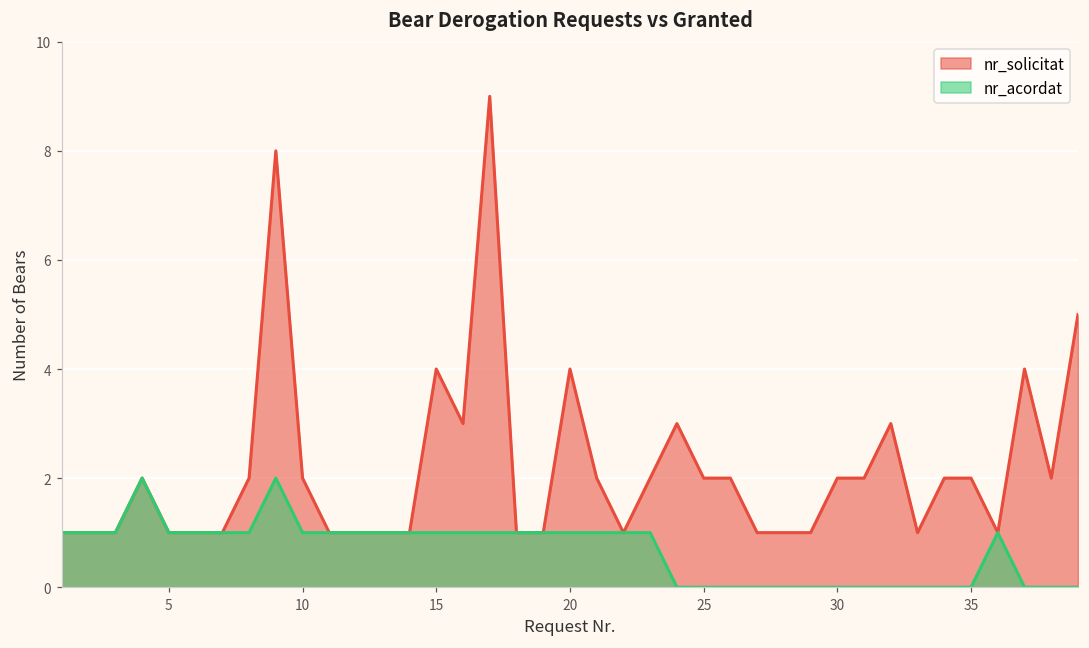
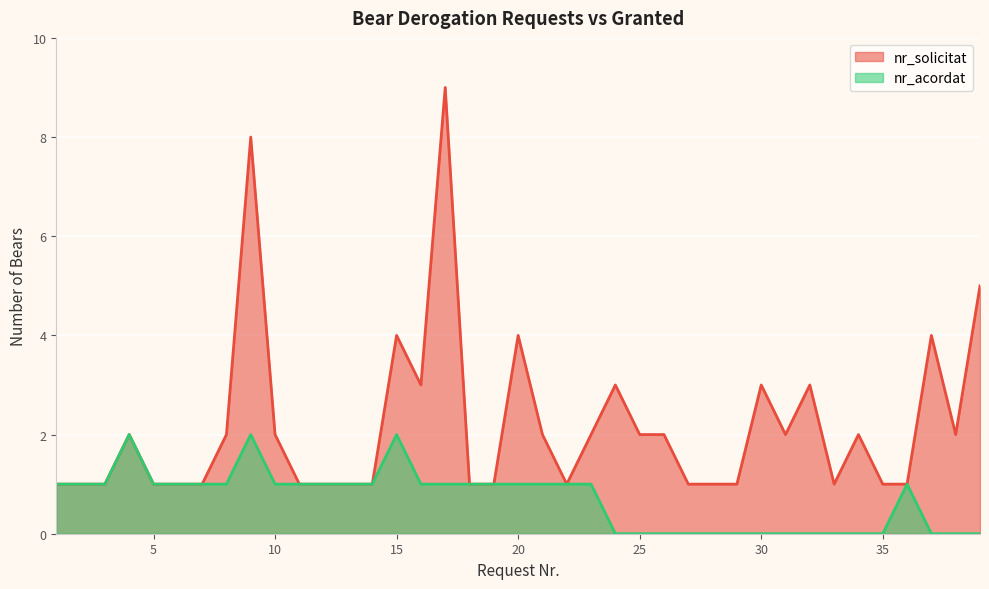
nr_acordat, 15: 1 -> 2
nr_solicitat, 30: 2 -> 3
nr_solicitat, 35: 2 -> 1
